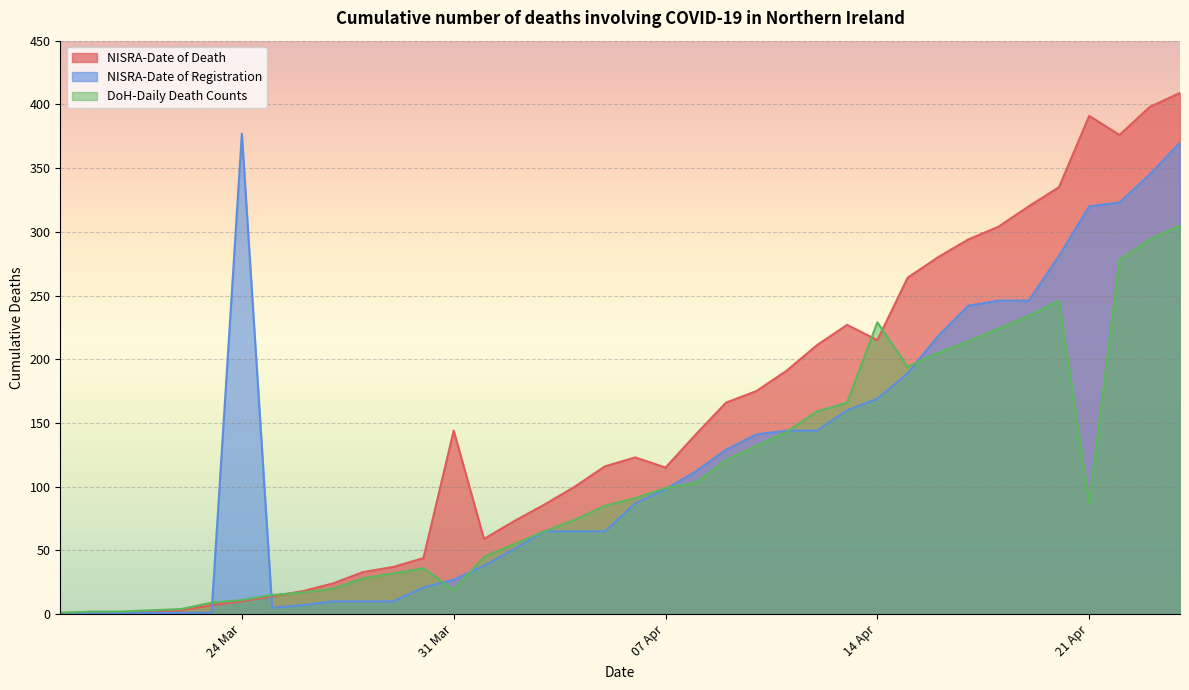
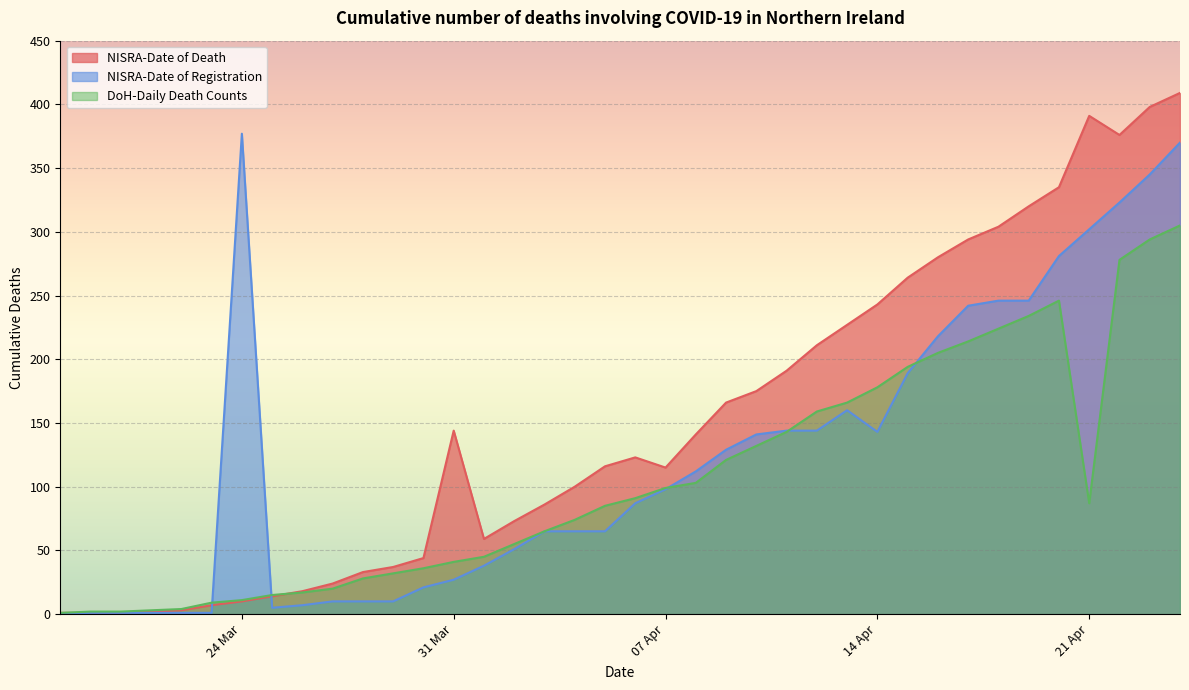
DoH-Daily Death Counts, 31 Mar: 19 -> 41
NISRA-Date of Death, 14 Apr: 215 -> 243
NISRA-Date of Registration, 14 Apr: 169 -> 143
DoH-Daily Death Counts, 14 Apr: 229 -> 178
NISRA-Date of Registration, 21 Apr: 320 -> 302
